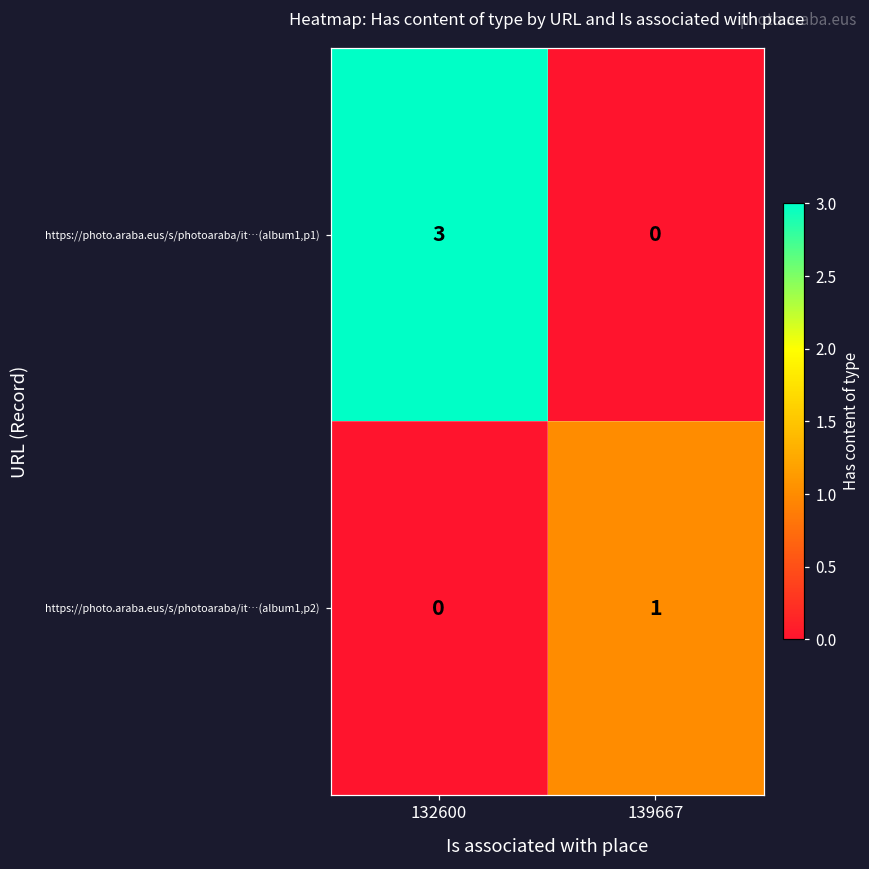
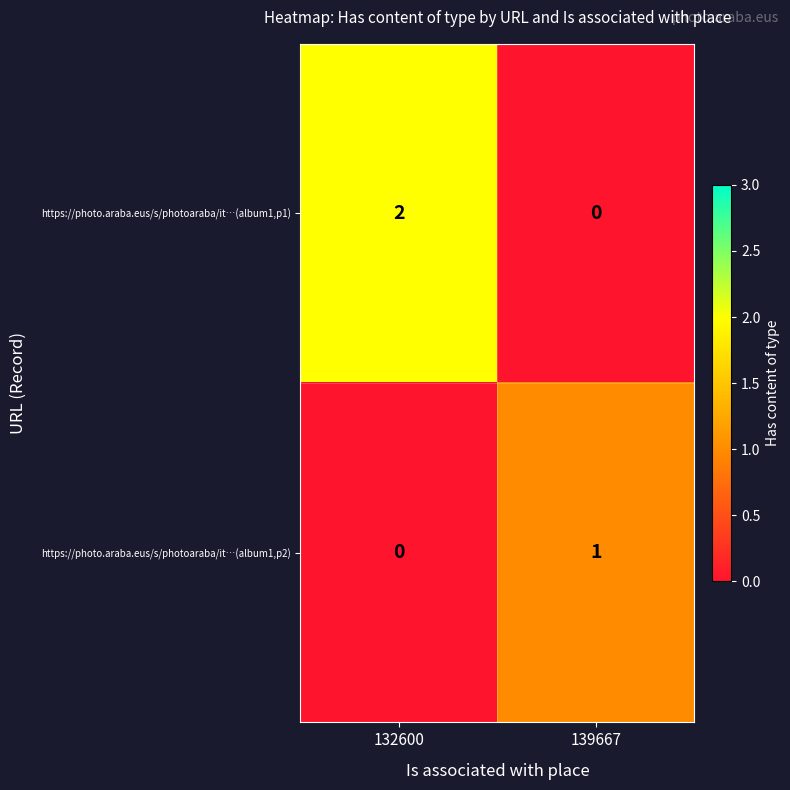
https://photo.araba.eus/s/photoaraba/it…(album1,p1), 132600: 3 -> 2
